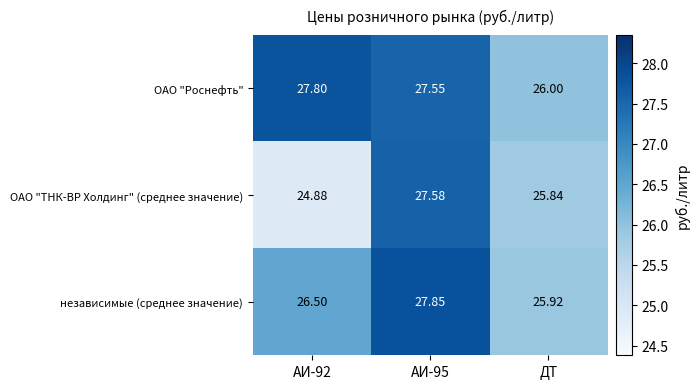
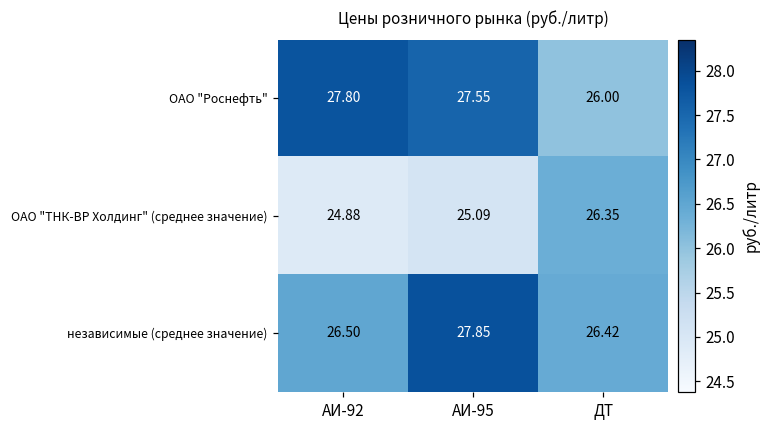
ОАО "ТНК-ВР Холдинг" (среднее значение), АИ-95: 27.58 -> 25.09
ОАО "ТНК-ВР Холдинг" (среднее значение), ДТ: 25.84 -> 26.35
независимые (среднее значение), ДТ: 25.92 -> 26.42
